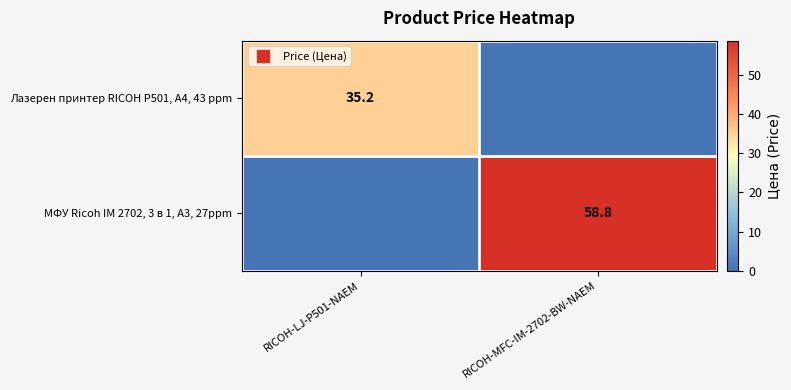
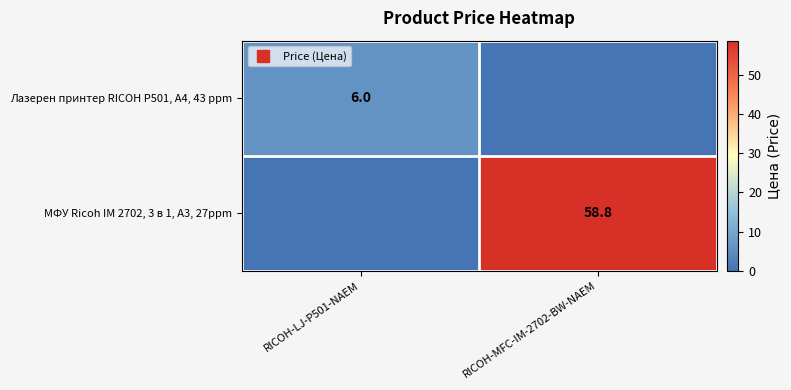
Лазерен принтер RICOH P501, A4, 43 ppm, RICOH-LJ-P501-NAEM: 35.2 -> 6.0
